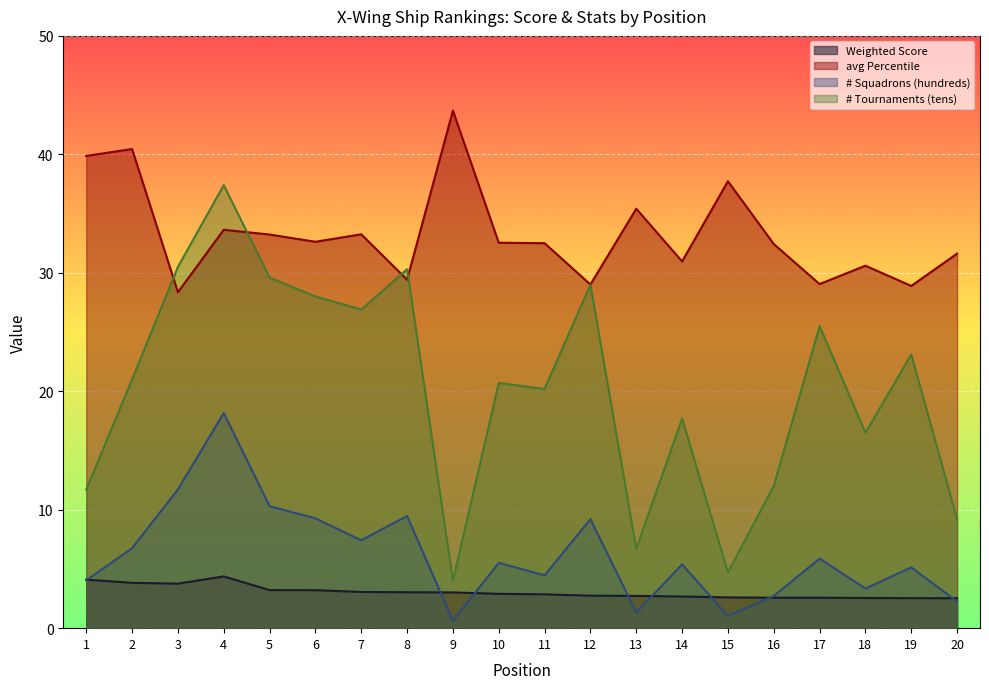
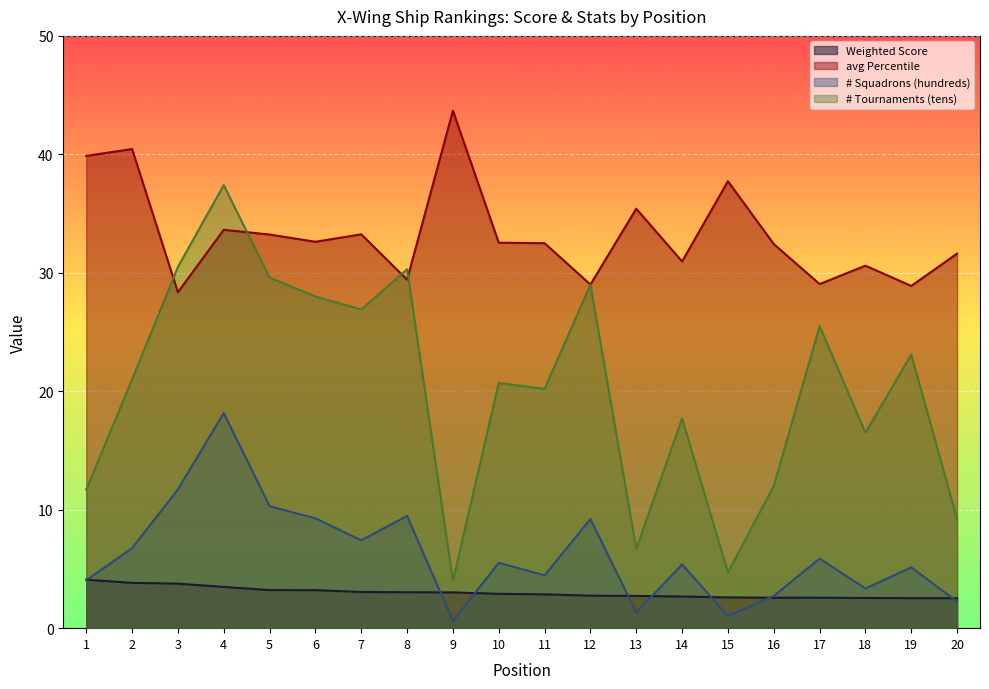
Weighted Score, 4: 4.4 -> 3.5
